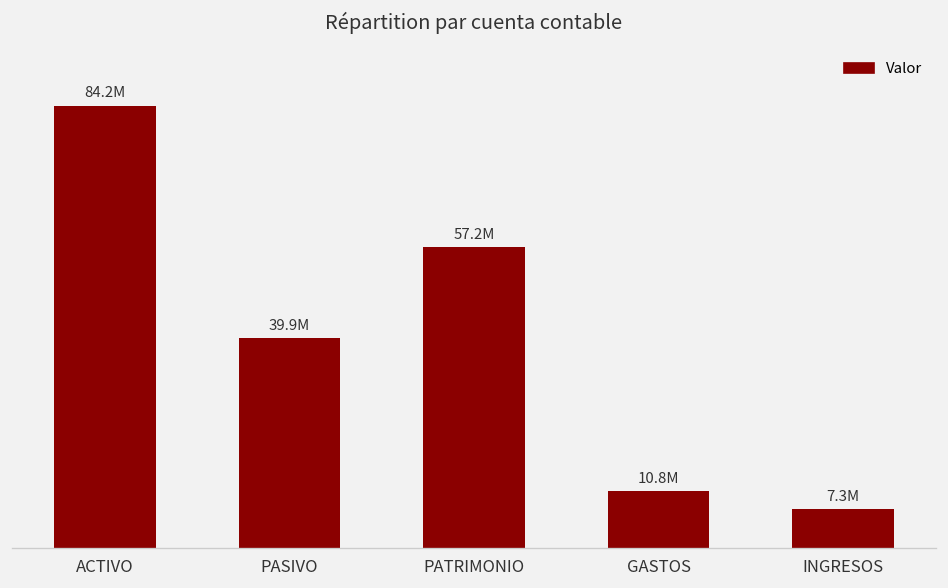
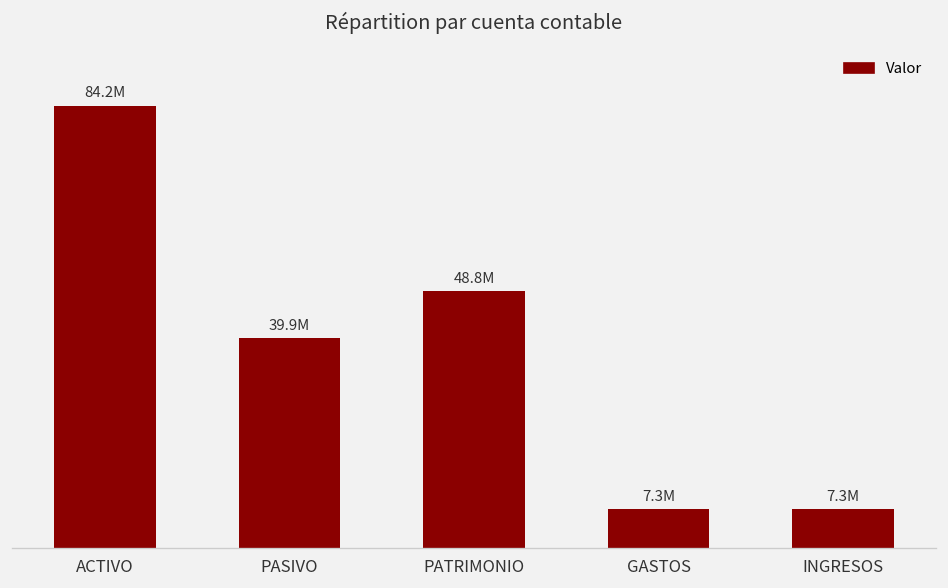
PATRIMONIO: 57.2M -> 48.8M
GASTOS: 10.8M -> 7.3M
